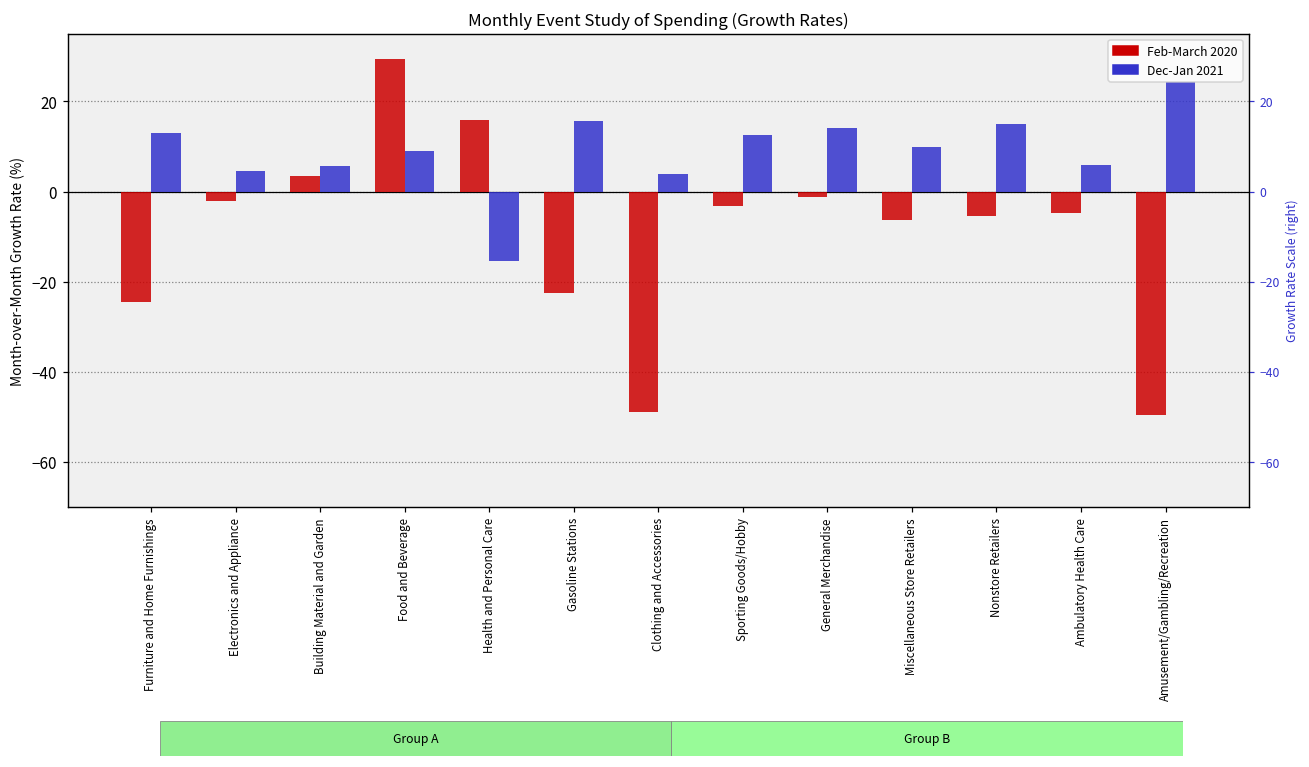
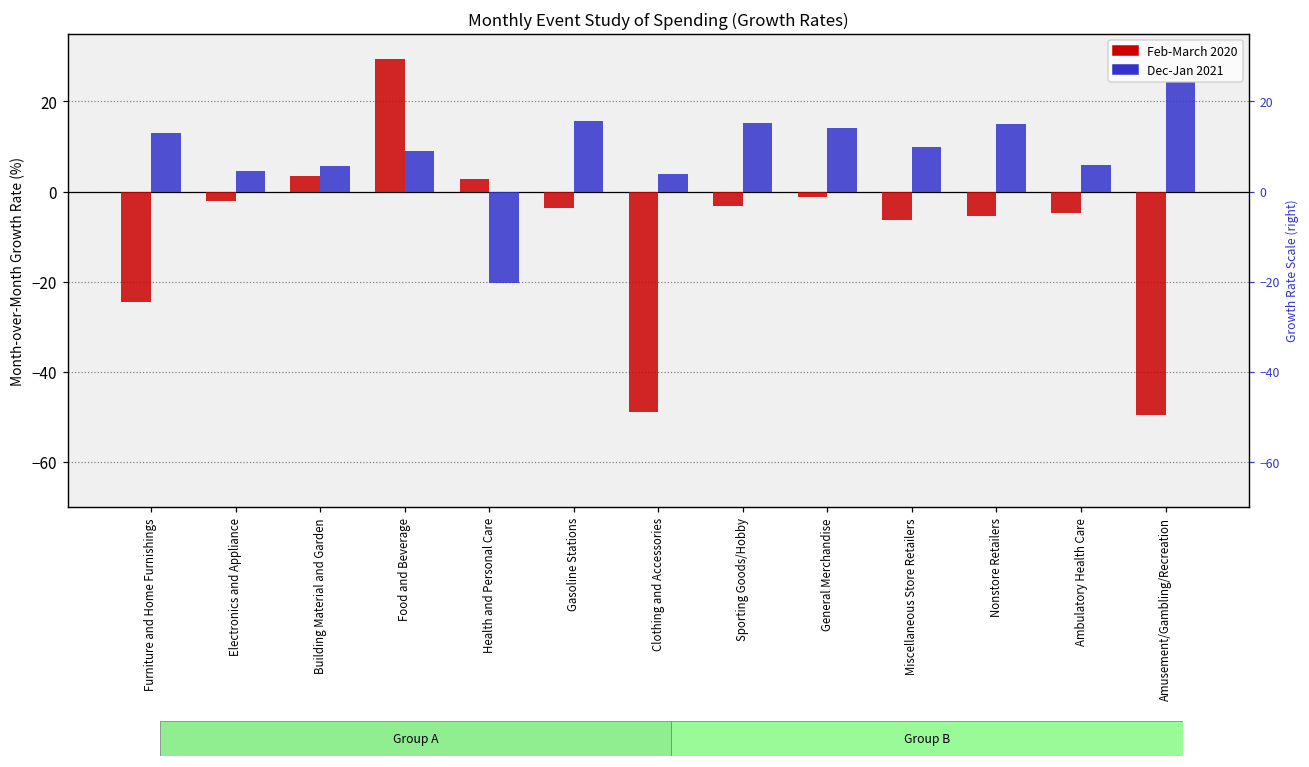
Feb-March 2020, Health and Personal Care: 16 -> 3
Dec-Jan 2021, Health and Personal Care: -15 -> -20
Feb-March 2020, Gasoline Stations: -23 -> -4
Dec-Jan 2021, Sporting Goods/Hobby: 13 -> 15
